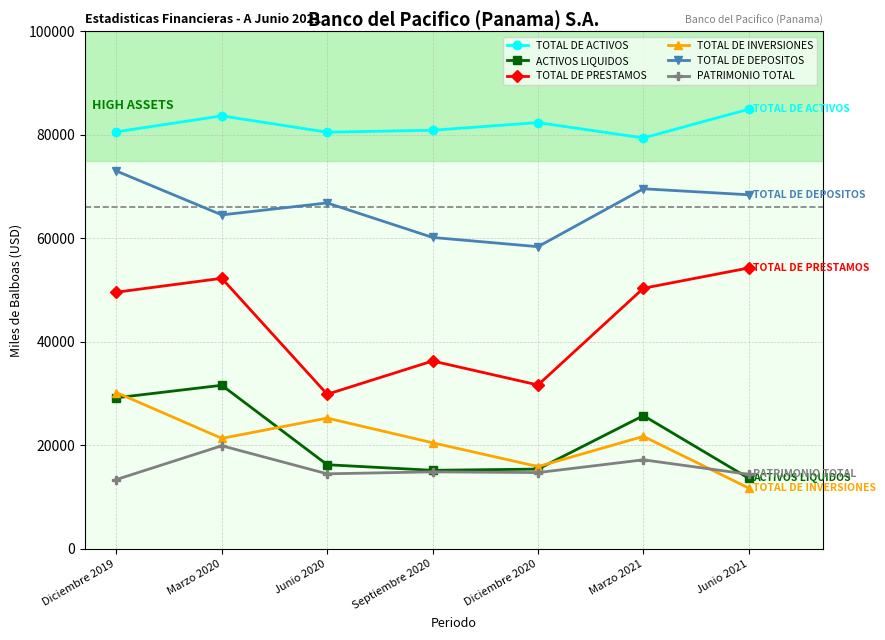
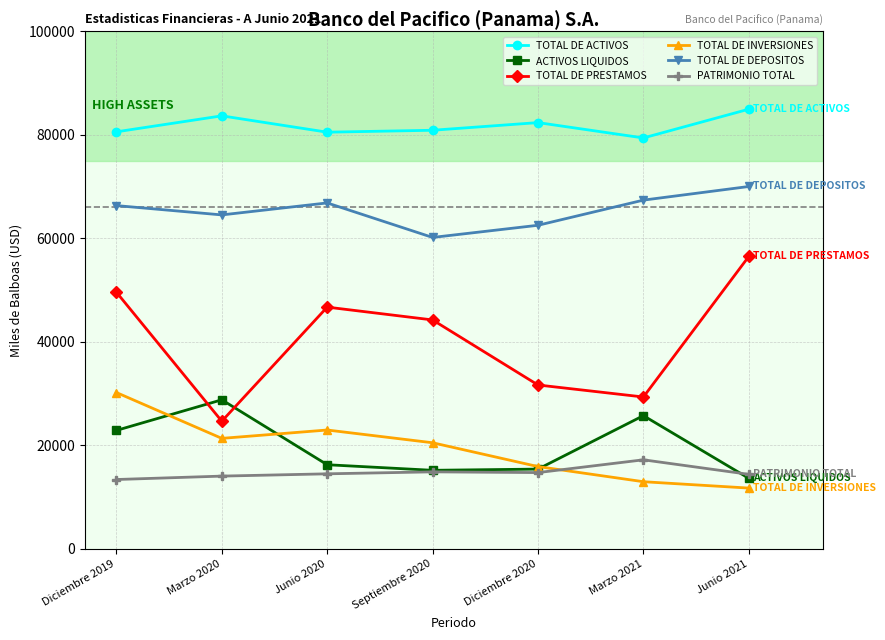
ACTIVOS LIQUIDOS, Diciembre 2019: 29000 -> 23000
TOTAL DE DEPOSITOS, Diciembre 2019: 73000 -> 66000
ACTIVOS LIQUIDOS, Marzo 2020: 32000 -> 29000
TOTAL DE PRESTAMOS, Marzo 2020: 52000 -> 25000
PATRIMONIO TOTAL, Marzo 2020: 20000 -> 14000
TOTAL DE PRESTAMOS, Junio 2020: 30000 -> 47000
TOTAL DE INVERSIONES, Junio 2020: 25000 -> 23000
TOTAL DE PRESTAMOS, Septiembre 2020: 36000 -> 44000
TOTAL DE DEPOSITOS, Diciembre 2020: 58000 -> 63000
TOTAL DE PRESTAMOS, Marzo 2021: 50000 -> 29000
TOTAL DE INVERSIONES, Marzo 2021: 22000 -> 13000
TOTAL DE DEPOSITOS, Marzo 2021: 70000 -> 67000
TOTAL DE PRESTAMOS, Junio 2021: 54000 -> 57000
TOTAL DE DEPOSITOS, Junio 2021: 68000 -> 70000
